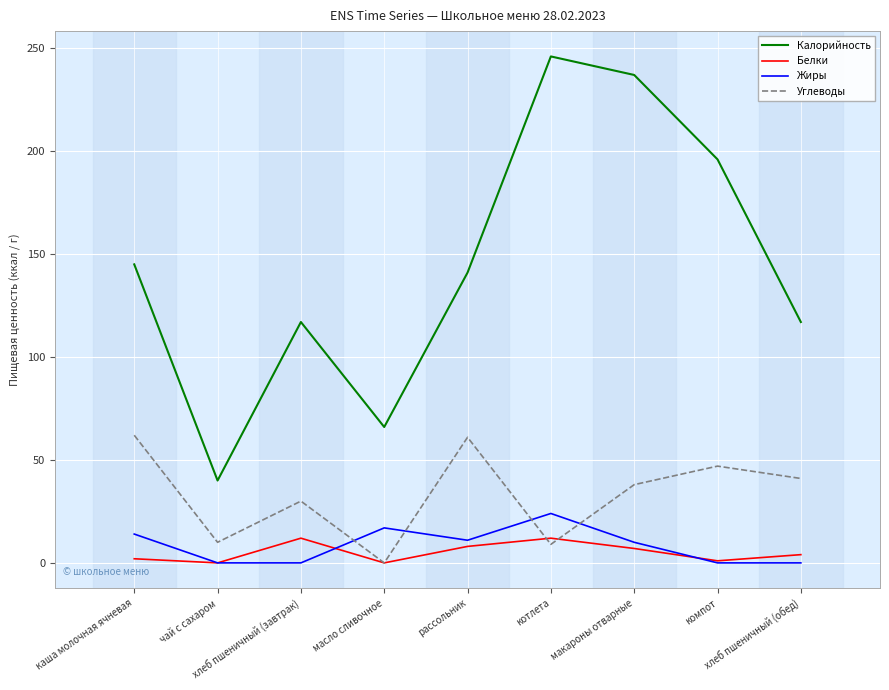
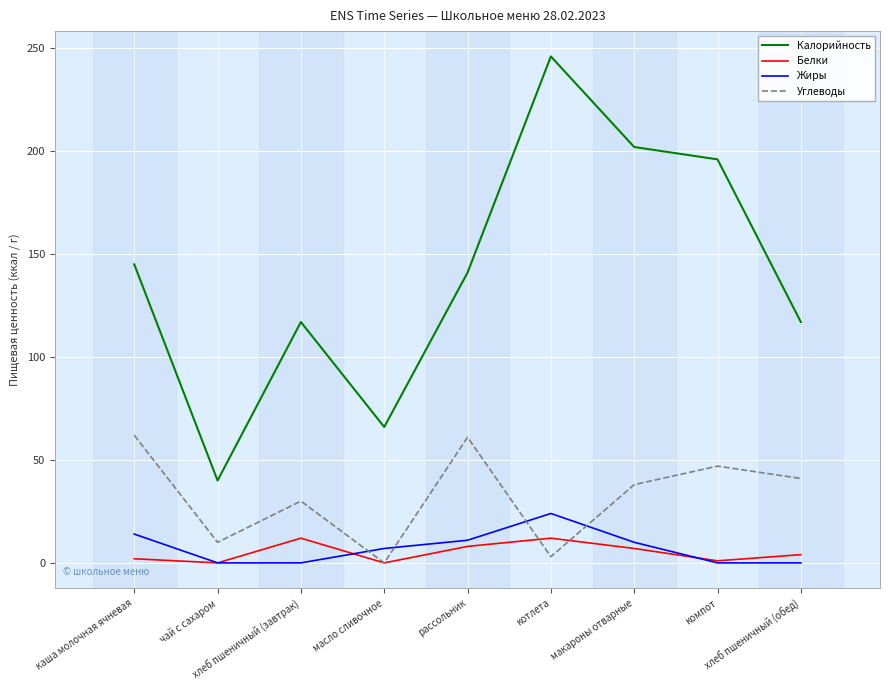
Жиры, масло сливочное: 17 -> 7
Углеводы, котлета: 9 -> 3
Калорийность, макароны отварные: 237 -> 202
